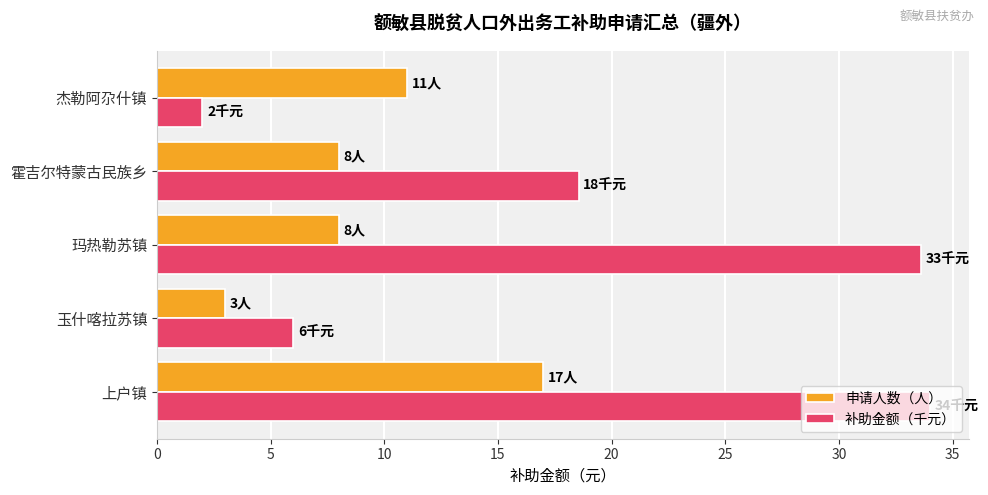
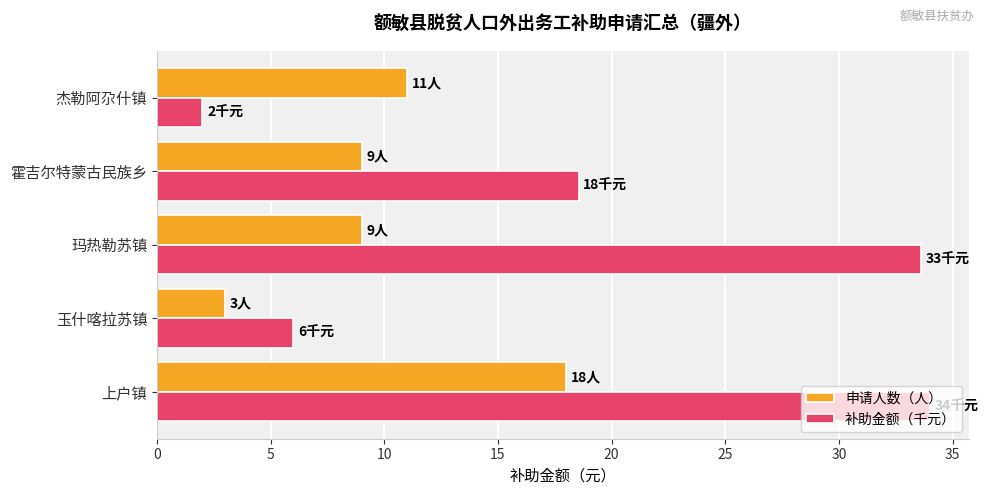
申请人数（人）, 霍吉尔特蒙古民族乡: 8人 -> 9人
申请人数（人）, 玛热勒苏镇: 8人 -> 9人
申请人数（人）, 上户镇: 17人 -> 18人
